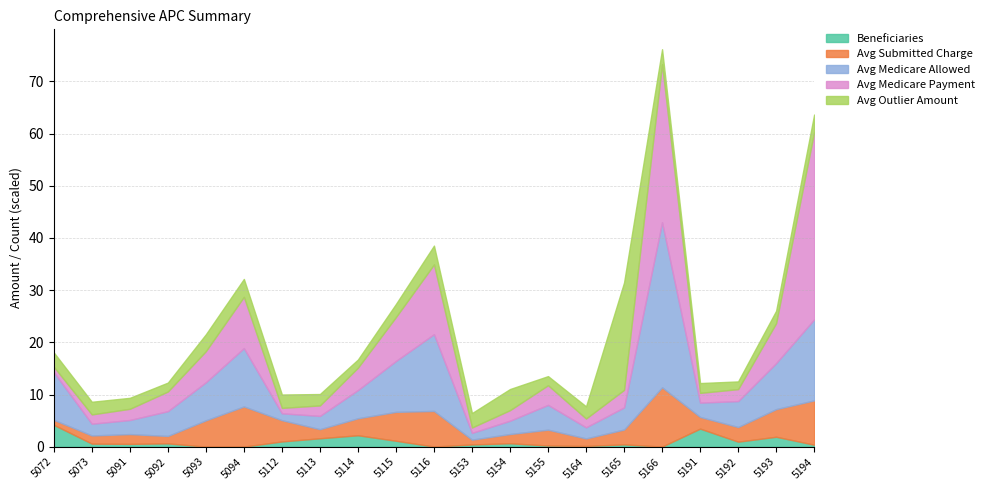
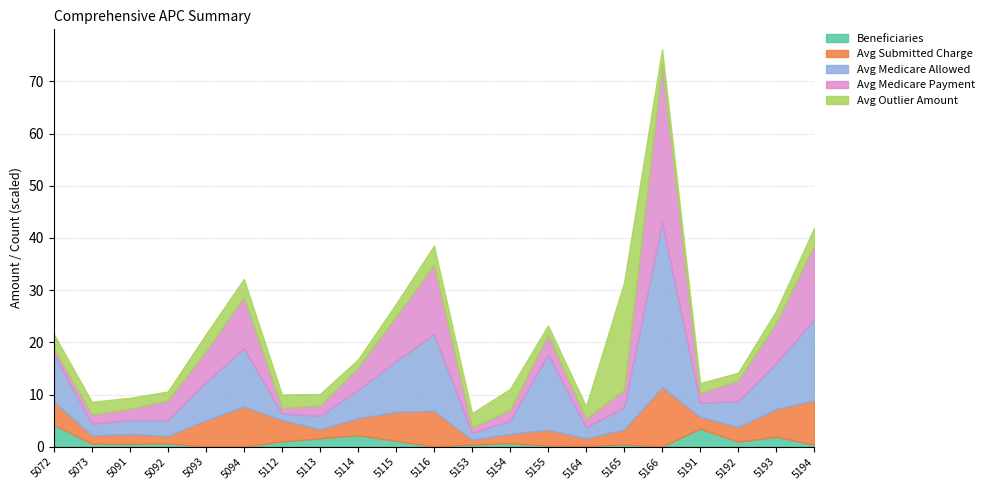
Avg Submitted Charge, 5072: 1 -> 4
Avg Medicare Allowed, 5092: 5 -> 3
Avg Medicare Allowed, 5155: 5 -> 14
Avg Medicare Payment, 5192: 2 -> 4
Avg Medicare Payment, 5194: 36 -> 14
